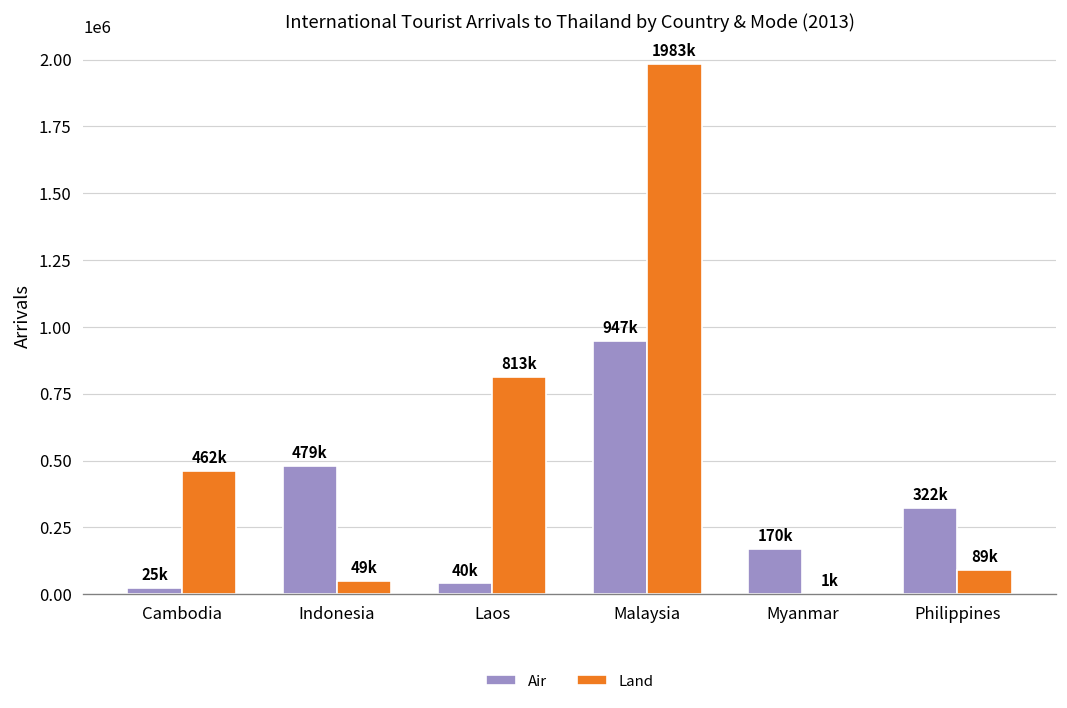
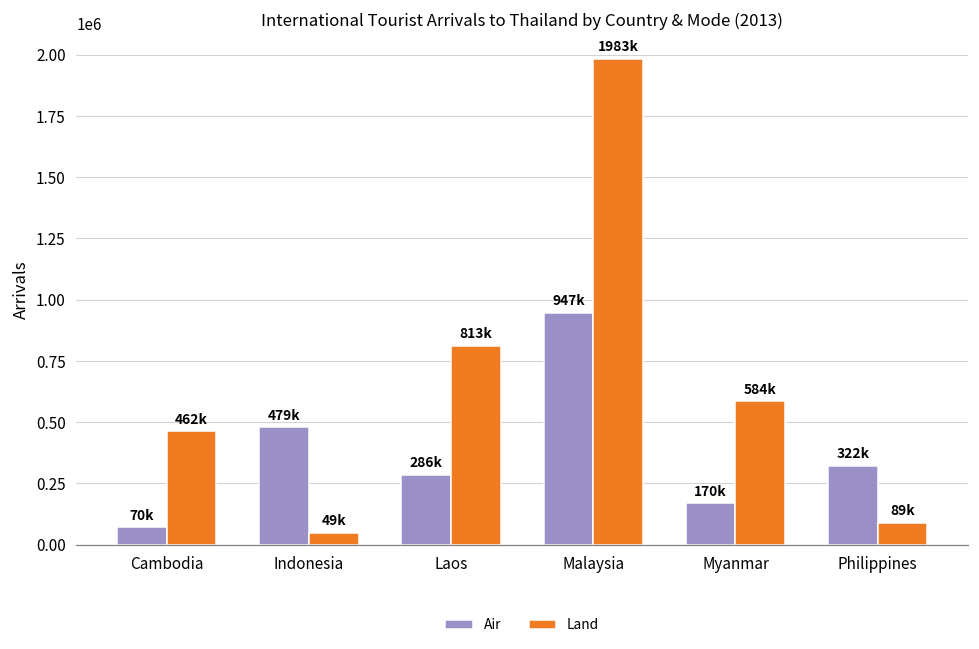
Air, Cambodia: 25k -> 70k
Air, Laos: 40k -> 286k
Land, Myanmar: 1k -> 584k
